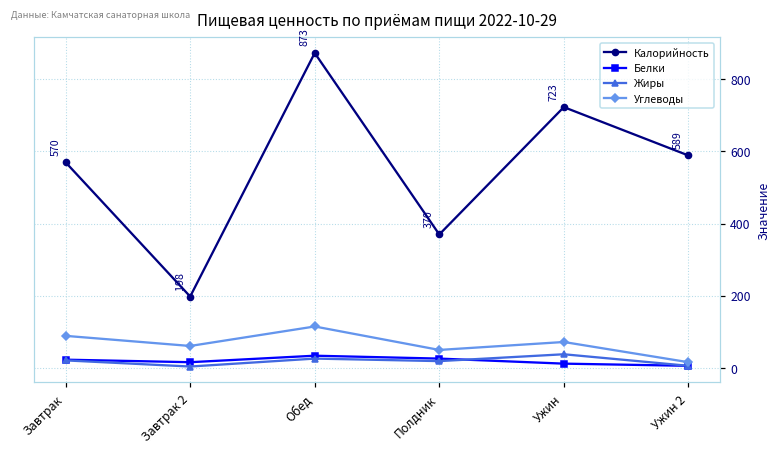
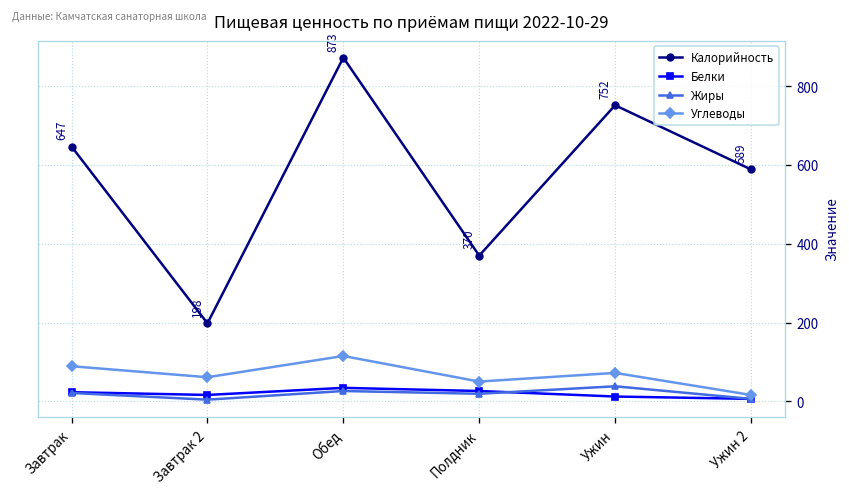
Калорийность, Завтрак: 570 -> 647
Калорийность, Ужин: 723 -> 752
